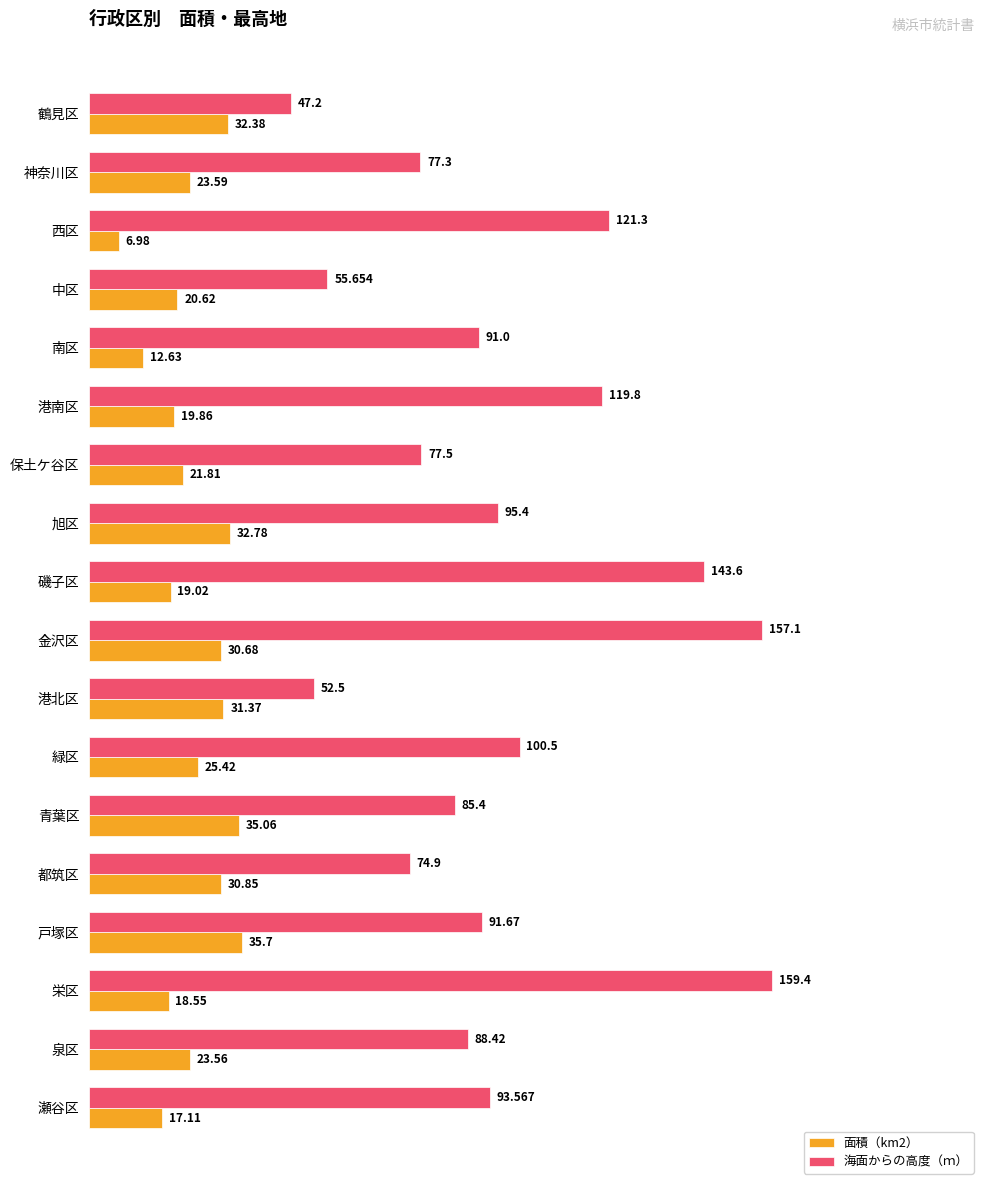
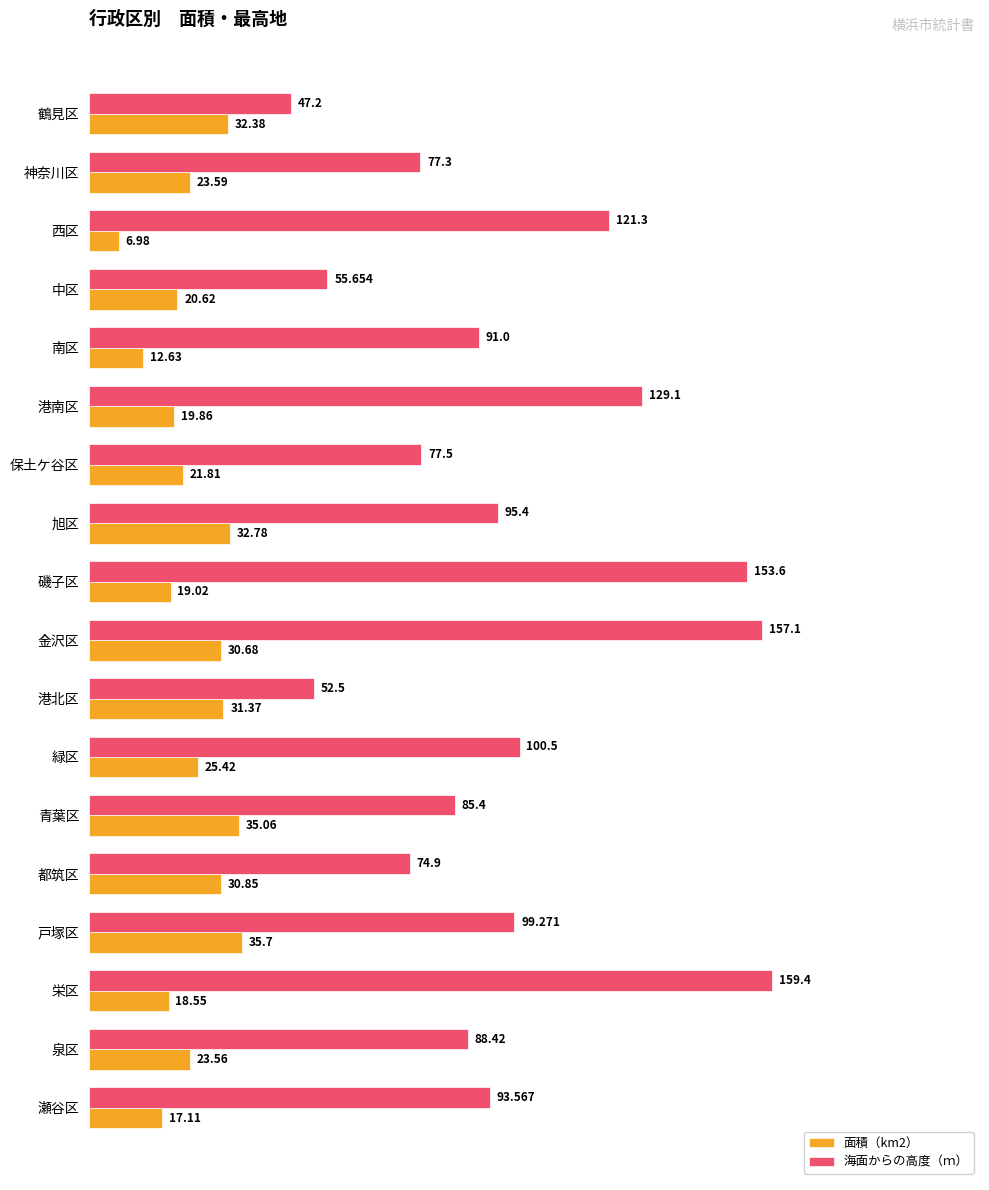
海面からの高度（ｍ）, 港南区: 119.8 -> 129.1
海面からの高度（ｍ）, 磯子区: 143.6 -> 153.6
海面からの高度（ｍ）, 戸塚区: 91.67 -> 99.271
